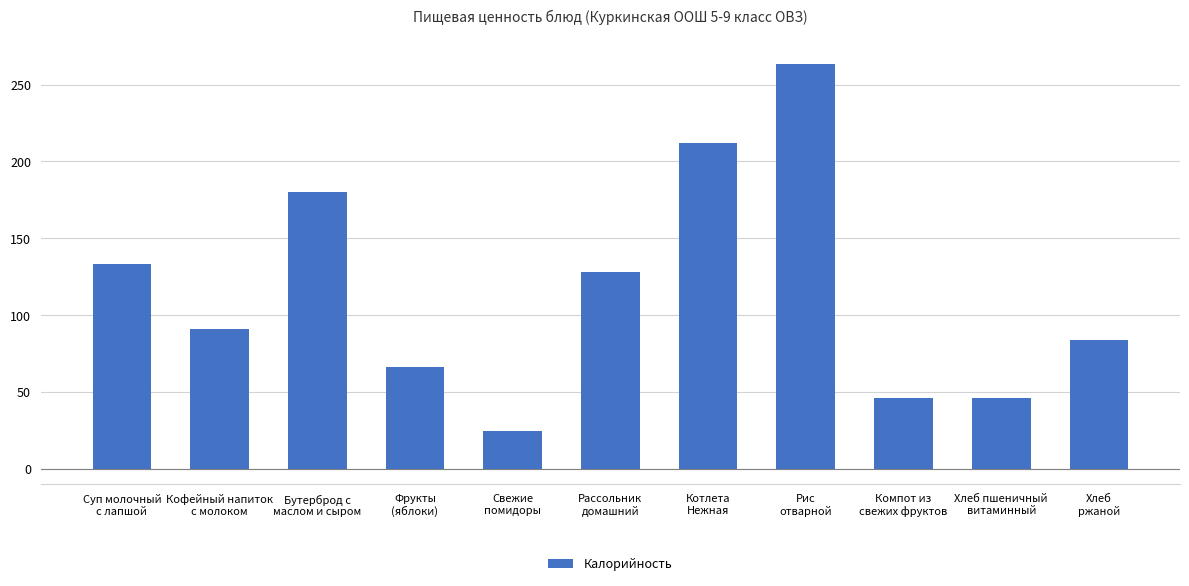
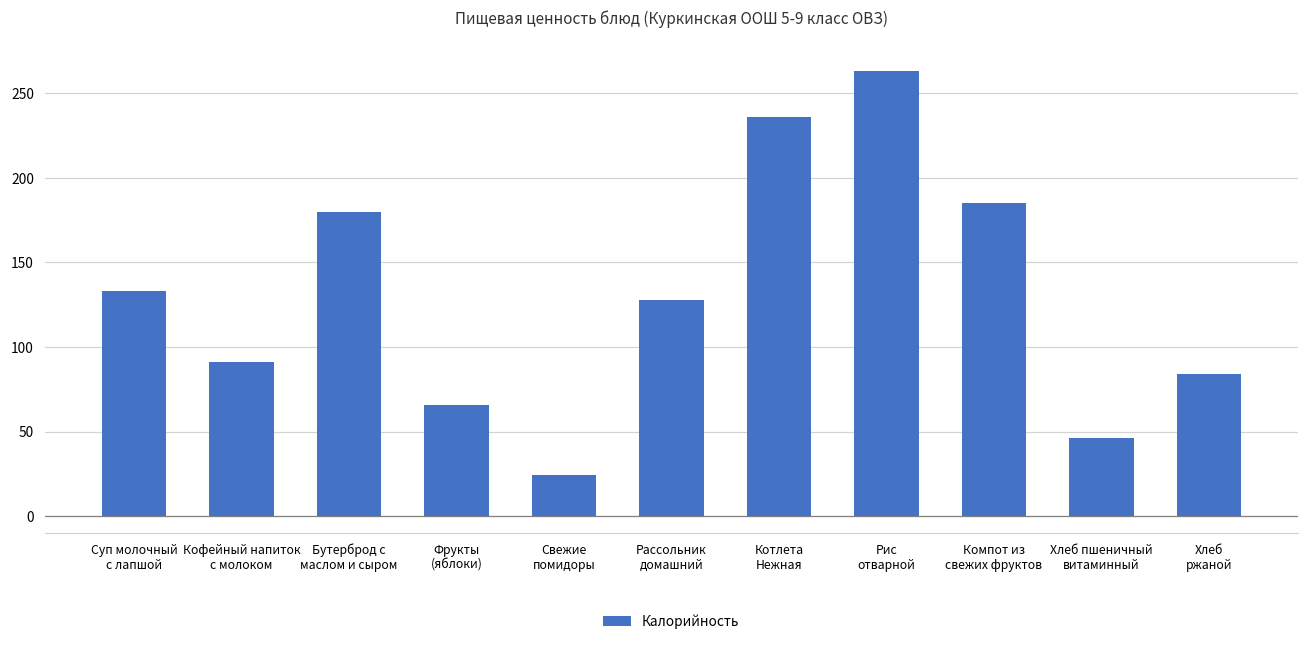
Котлета Нежная: 212 -> 236
Компот из свежих фруктов: 46 -> 185
